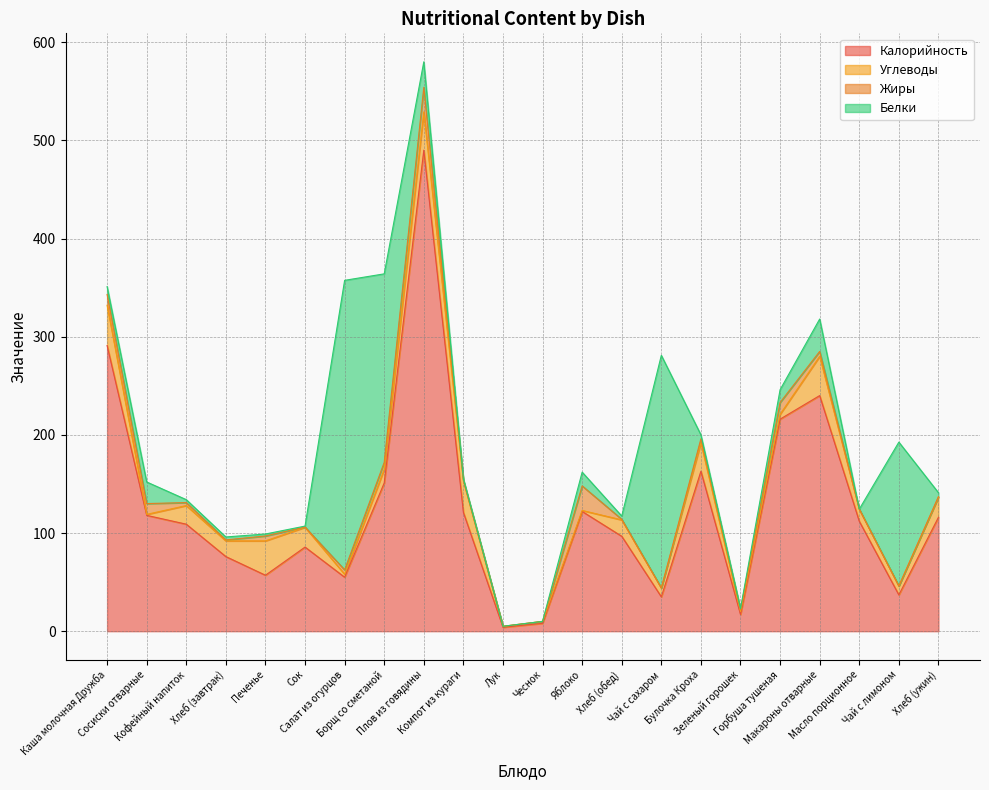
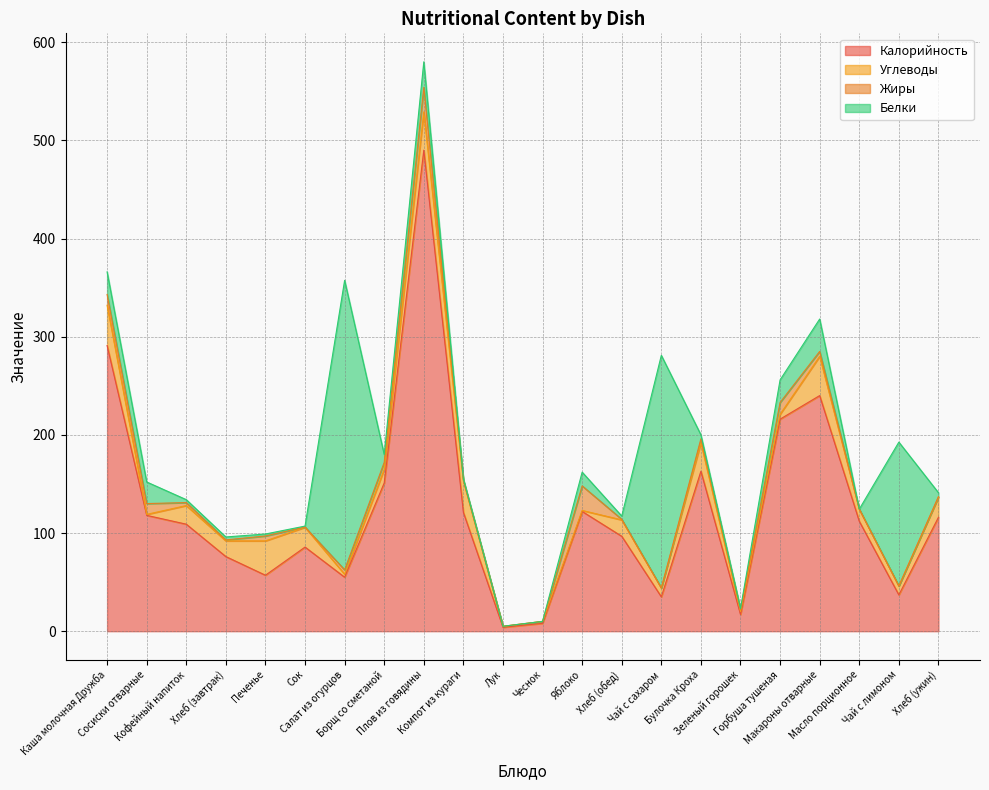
Белки, Каша молочная Дружба: 10 -> 20
Белки, Борщ со сметаной: 190 -> 10
Белки, Горбуша тушеная: 10 -> 20
